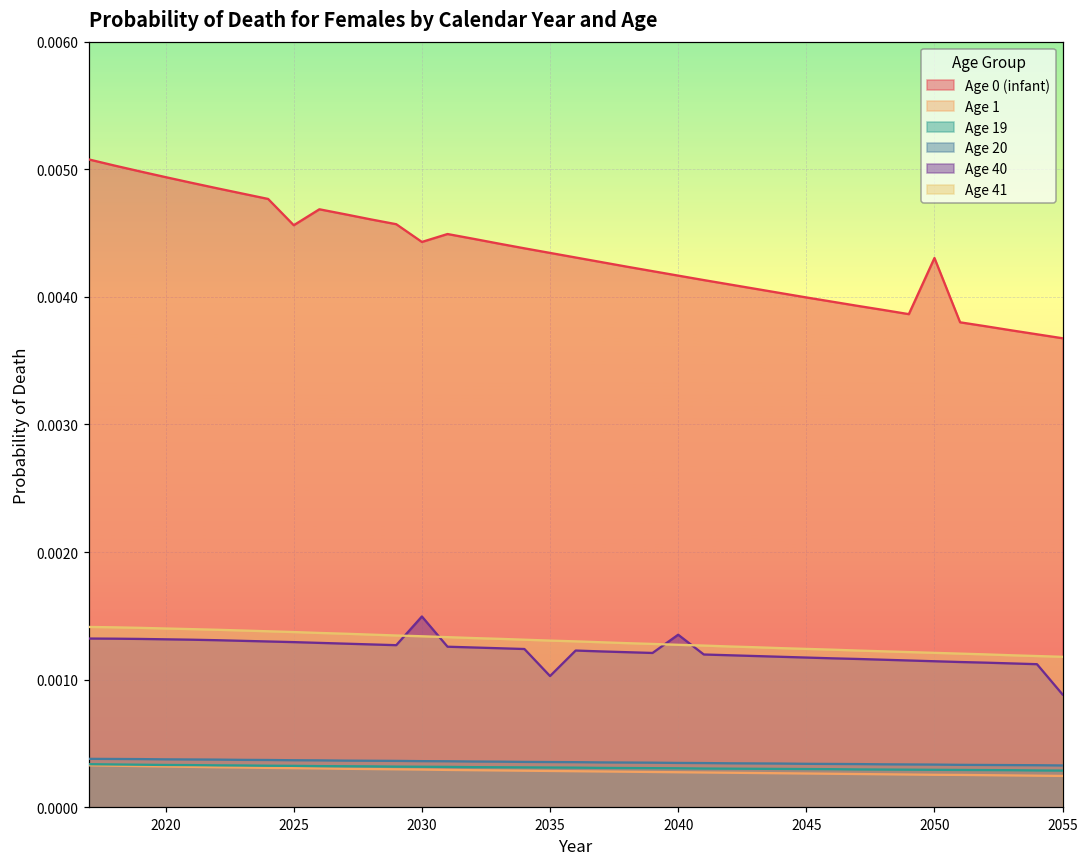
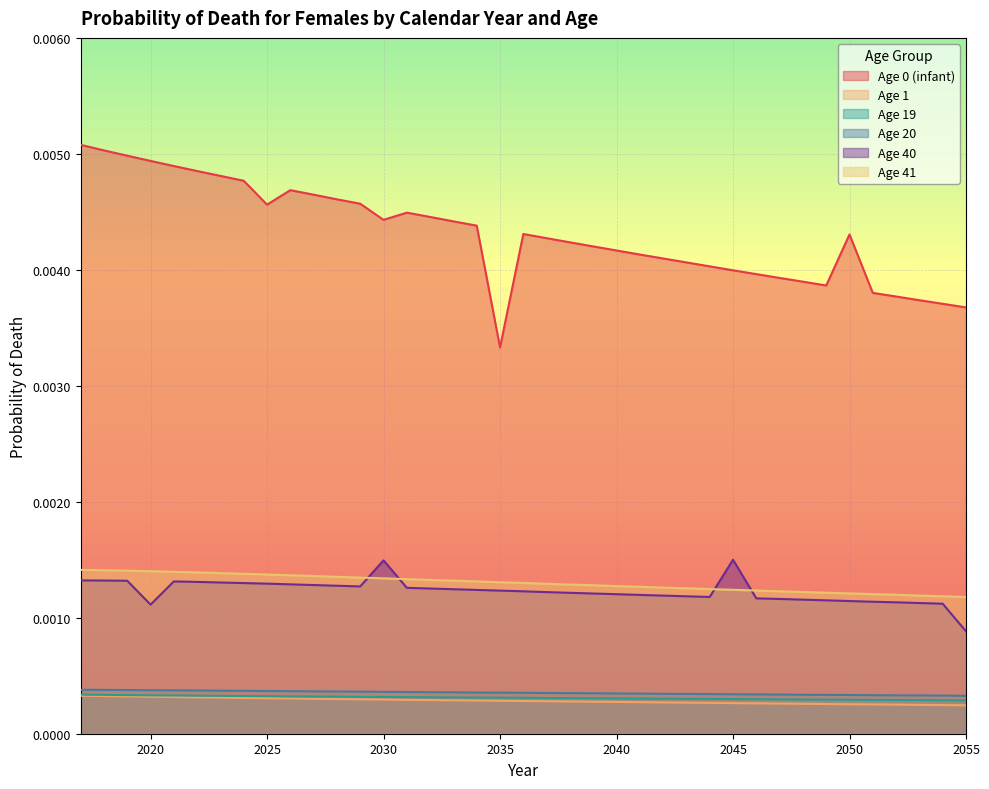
Age 40, 2020: 0.00132 -> 0.00111
Age 0 (infant), 2035: 0.00435 -> 0.00333
Age 40, 2035: 0.00103 -> 0.00123
Age 40, 2040: 0.00135 -> 0.00120
Age 40, 2045: 0.00117 -> 0.00150
